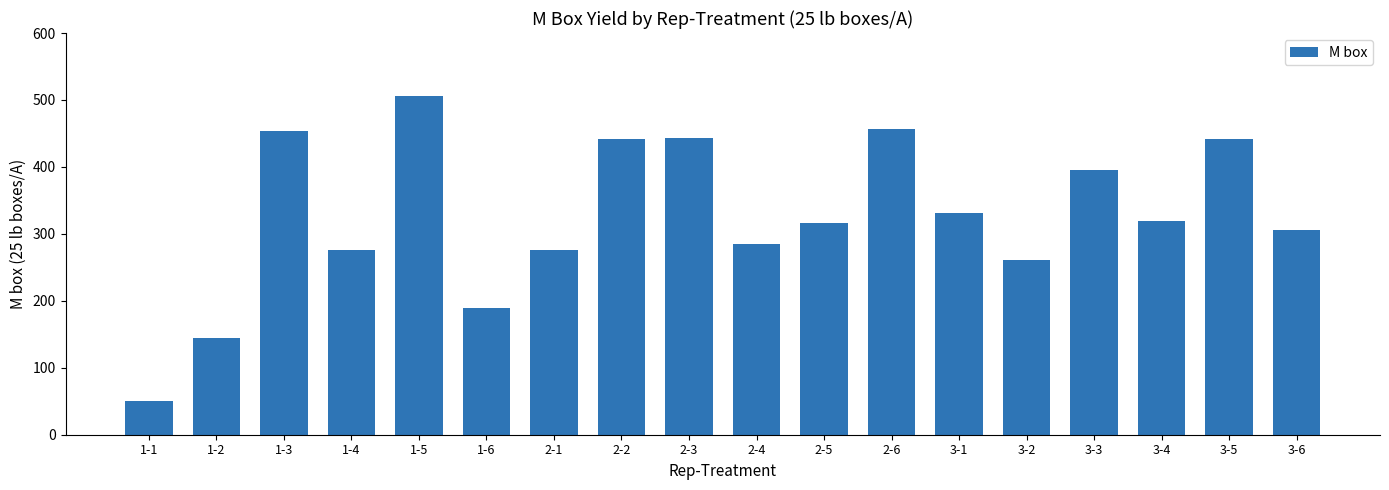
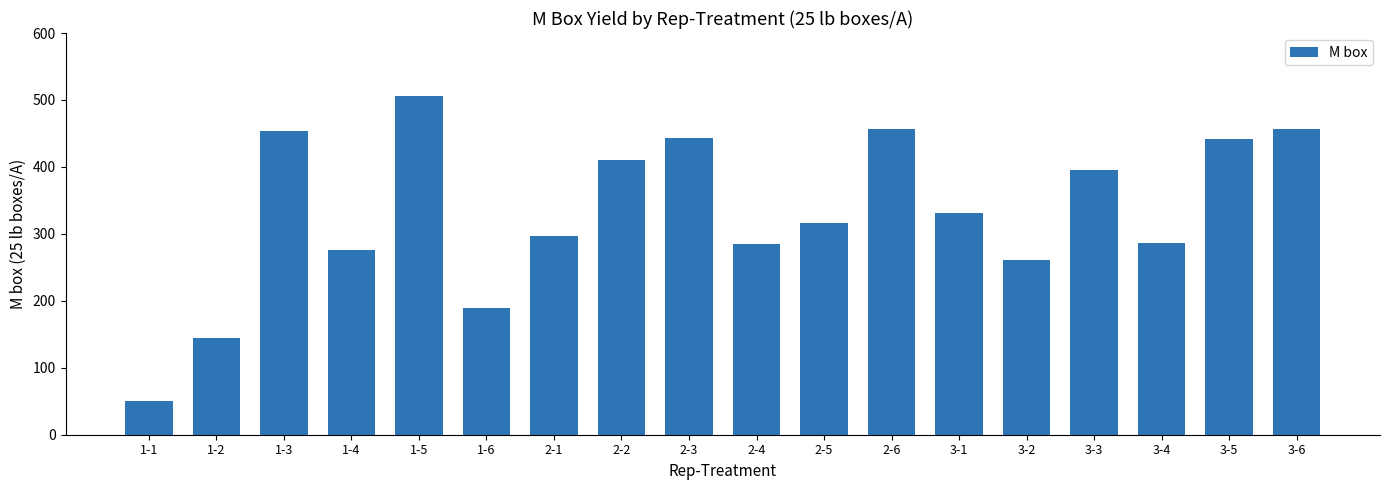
2-1: 280 -> 300
2-2: 440 -> 410
3-4: 320 -> 290
3-6: 310 -> 460
